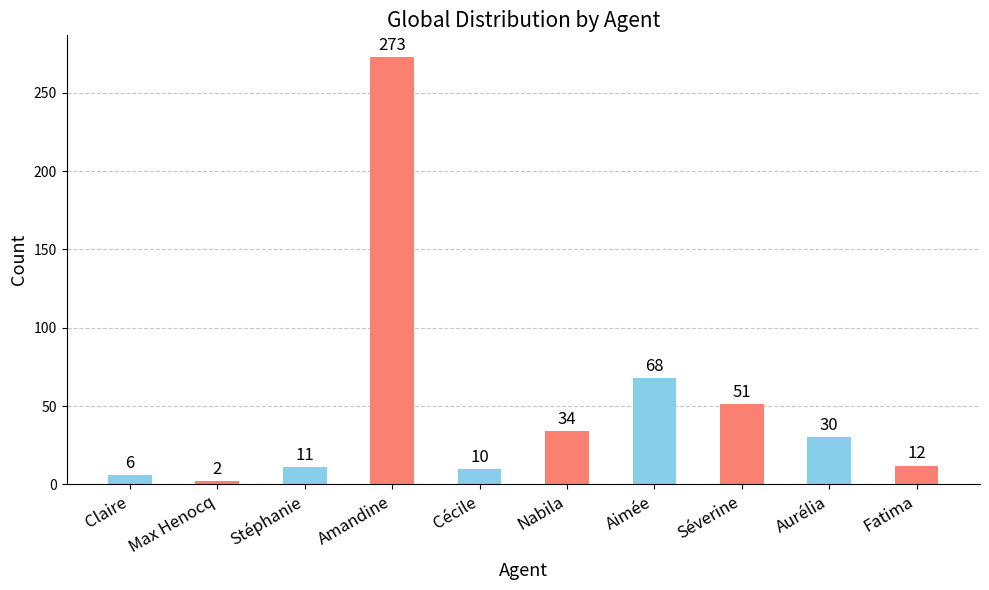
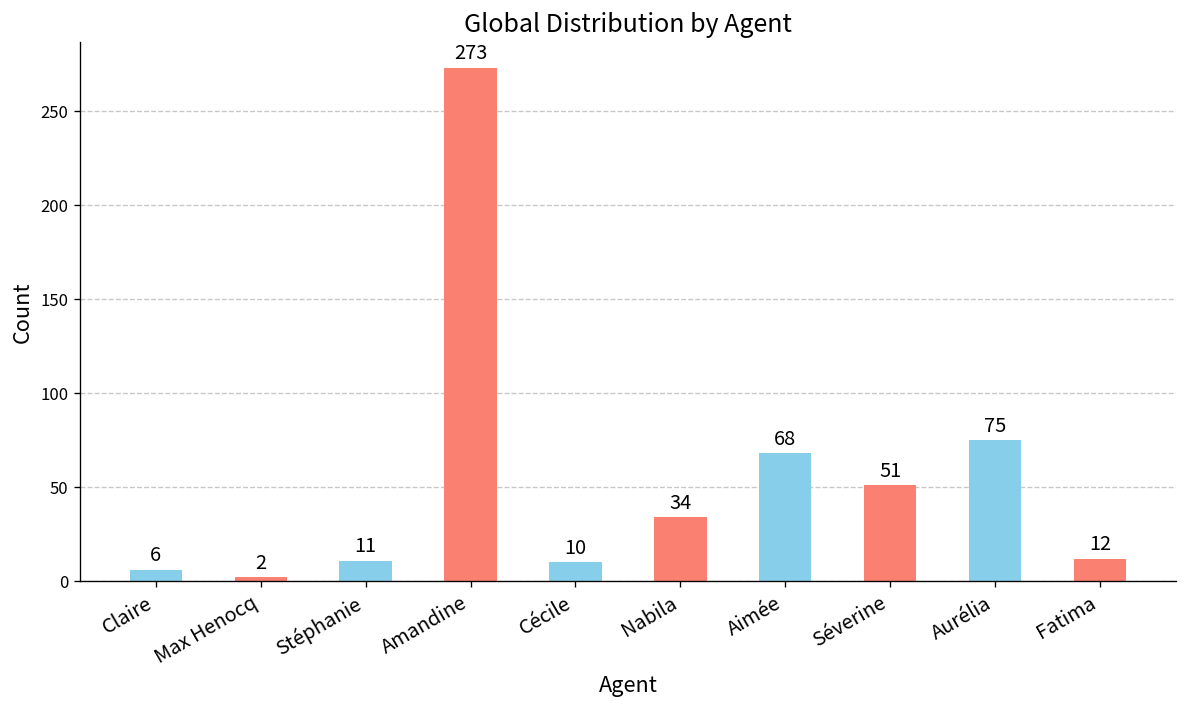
Aurélia: 30 -> 75
